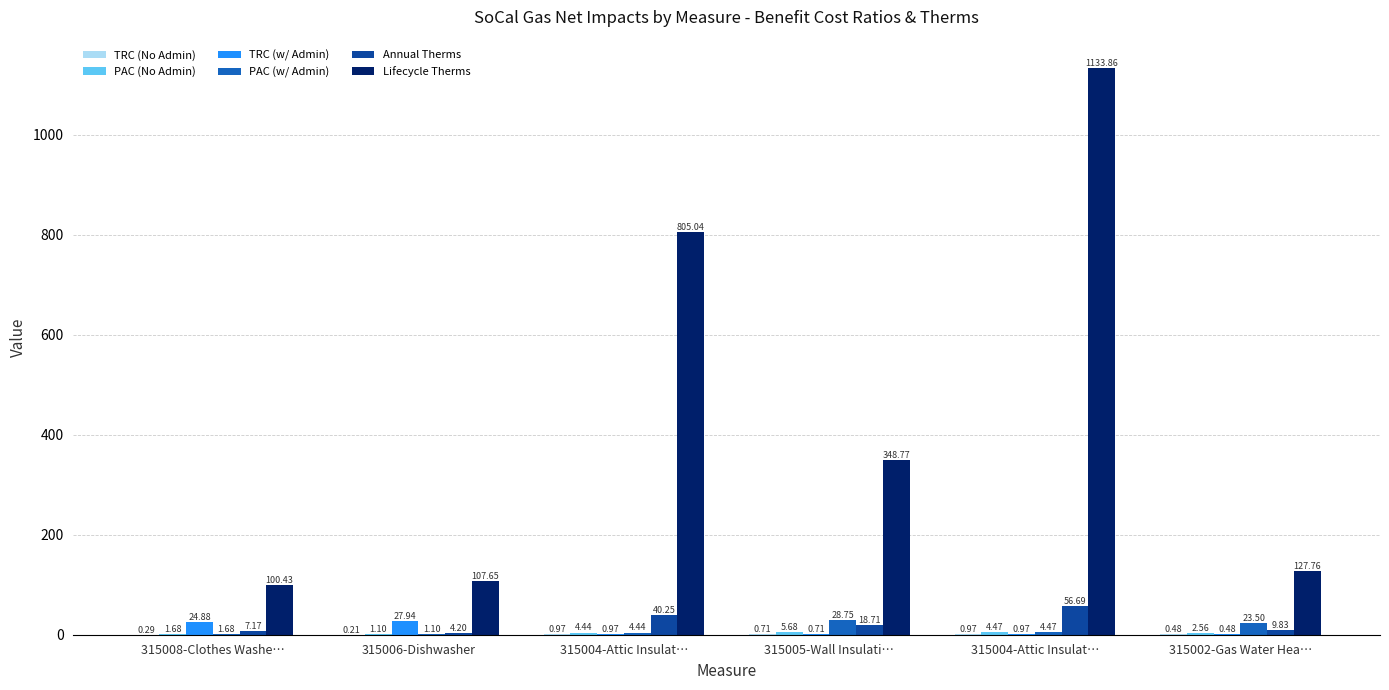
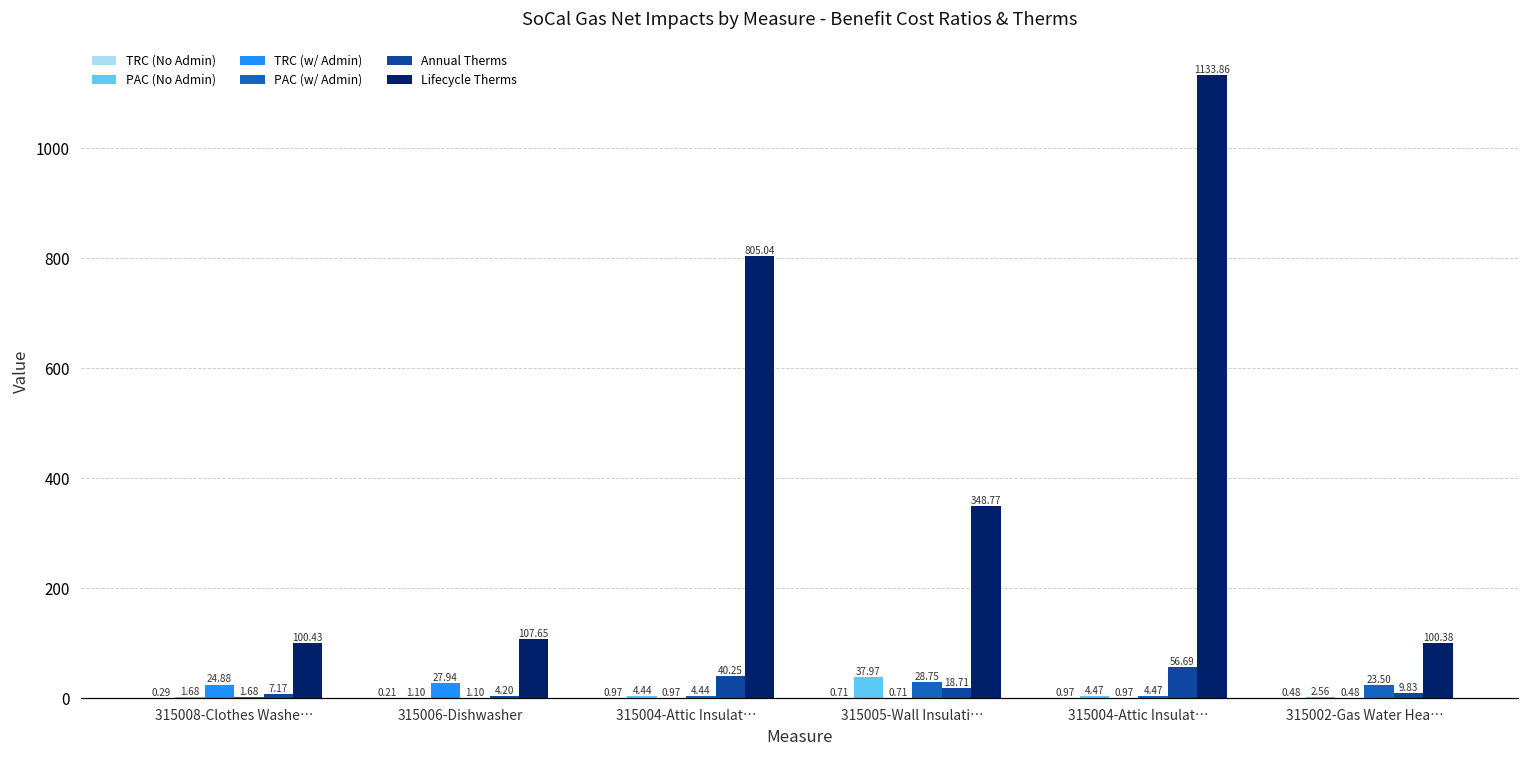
PAC (No Admin), 315005-Wall Insulati…: 5.68 -> 37.97
Lifecycle Therms, 315002-Gas Water Hea…: 127.76 -> 100.38
